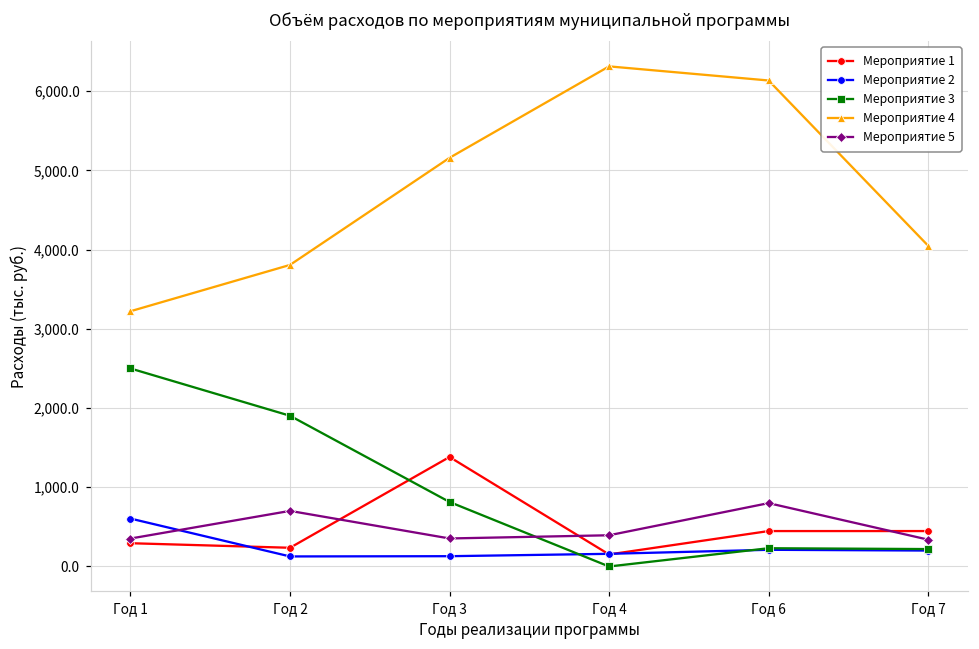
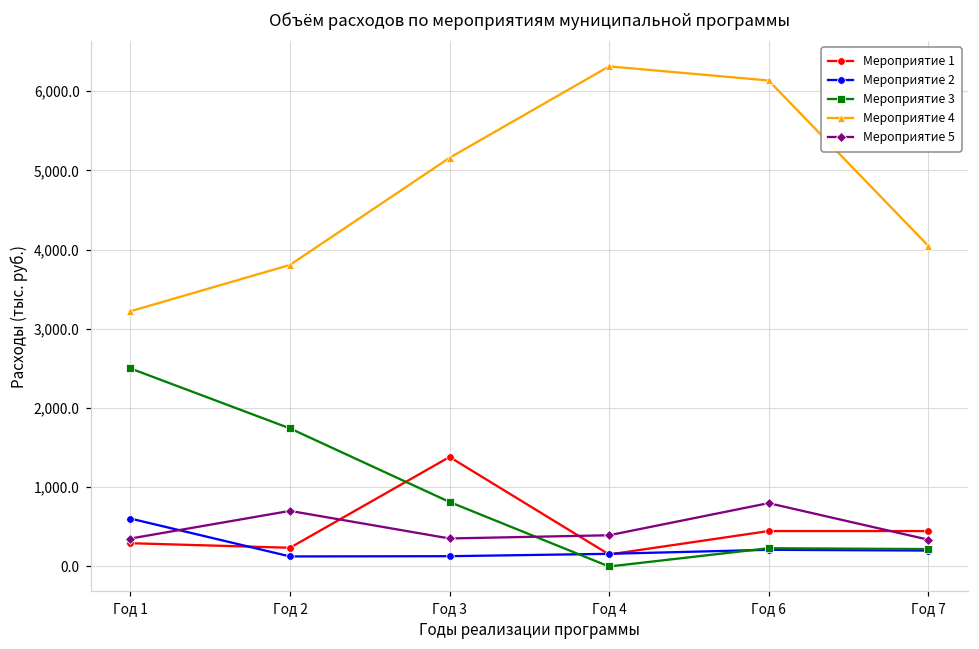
Мероприятие 3, Год 2: 1,900 -> 1,700
